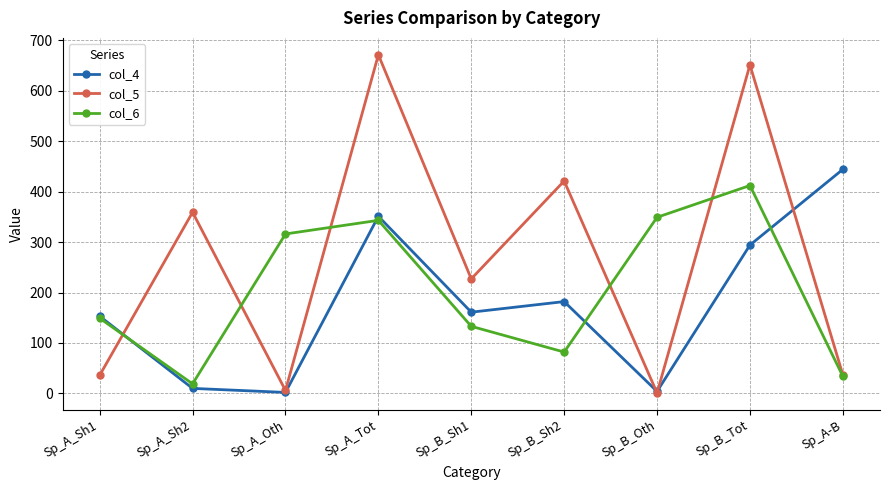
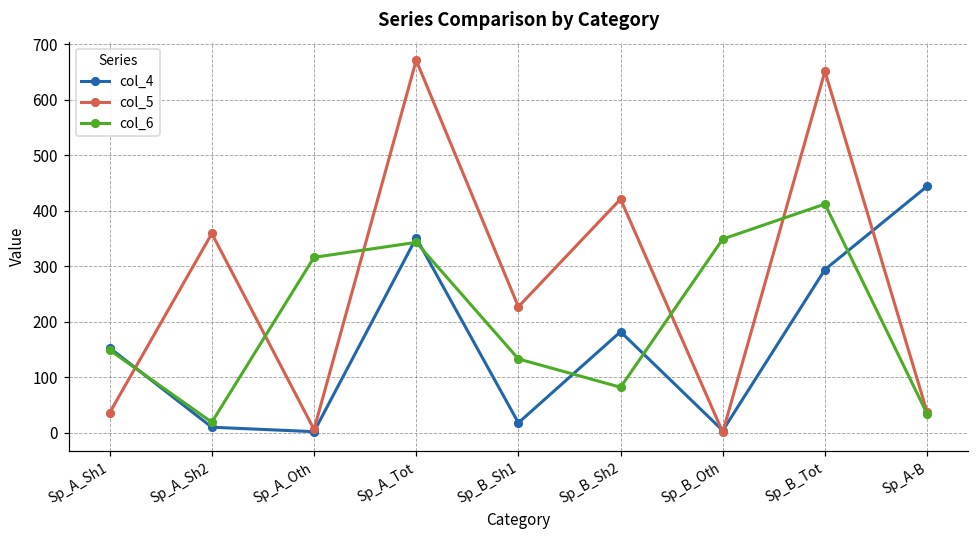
col_4, Sp_B_Sh1: 160 -> 20
